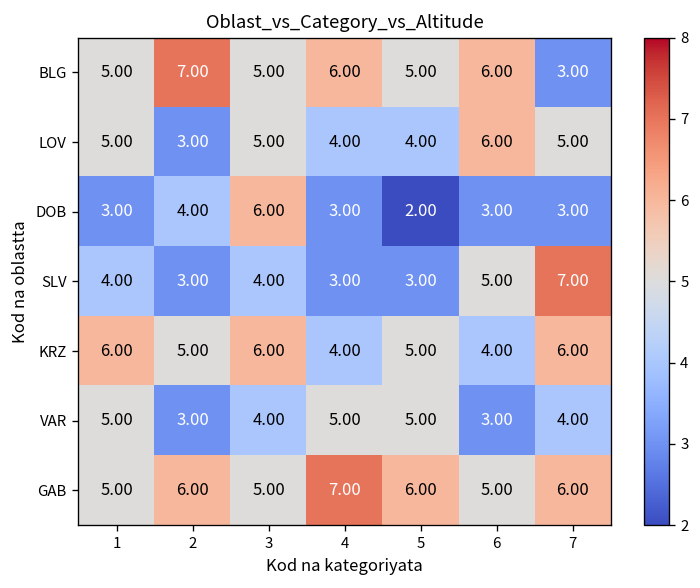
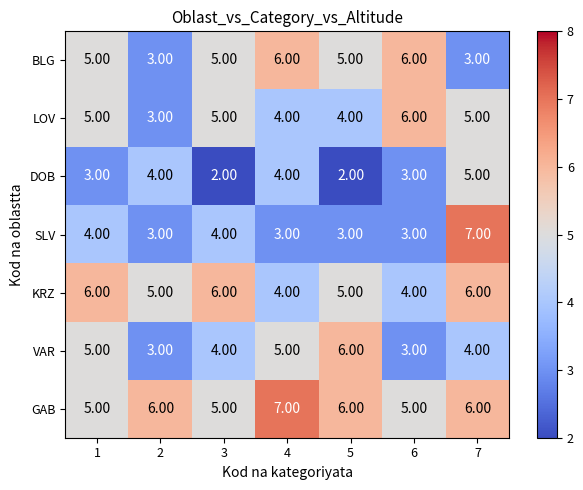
BLG, 2: 7.00 -> 3.00
DOB, 3: 6.00 -> 2.00
DOB, 4: 3.00 -> 4.00
DOB, 7: 3.00 -> 5.00
SLV, 6: 5.00 -> 3.00
VAR, 5: 5.00 -> 6.00
